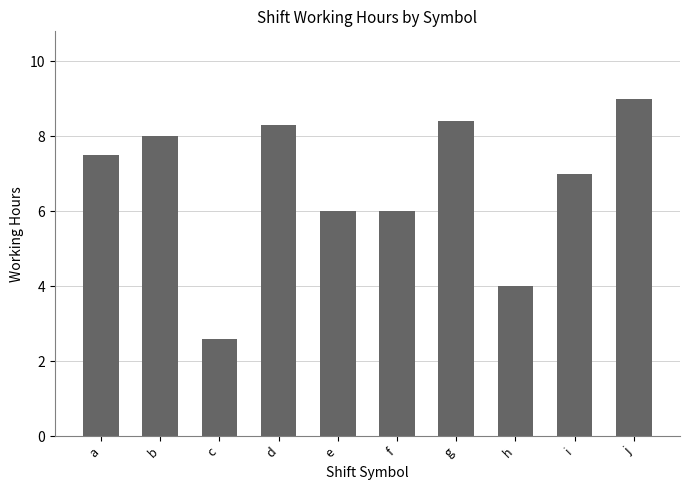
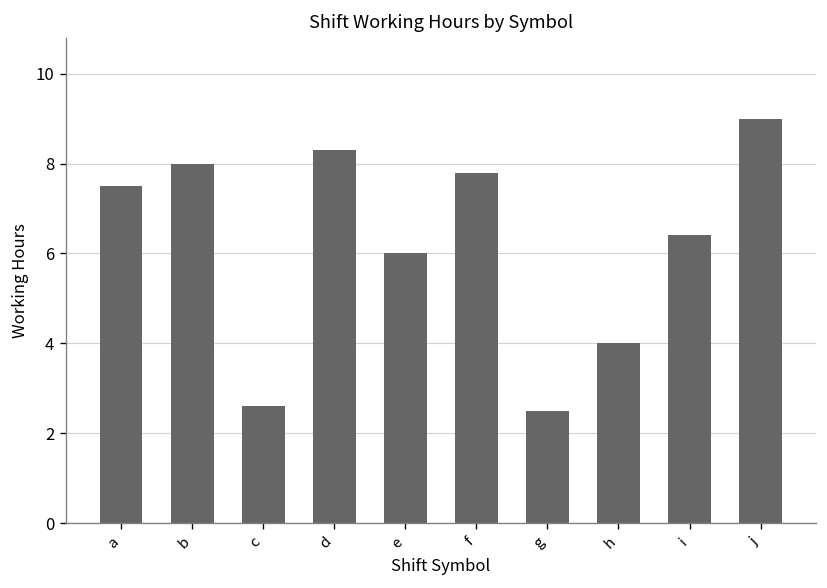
f: 6.0 -> 7.8
g: 8.4 -> 2.5
i: 7.0 -> 6.4
